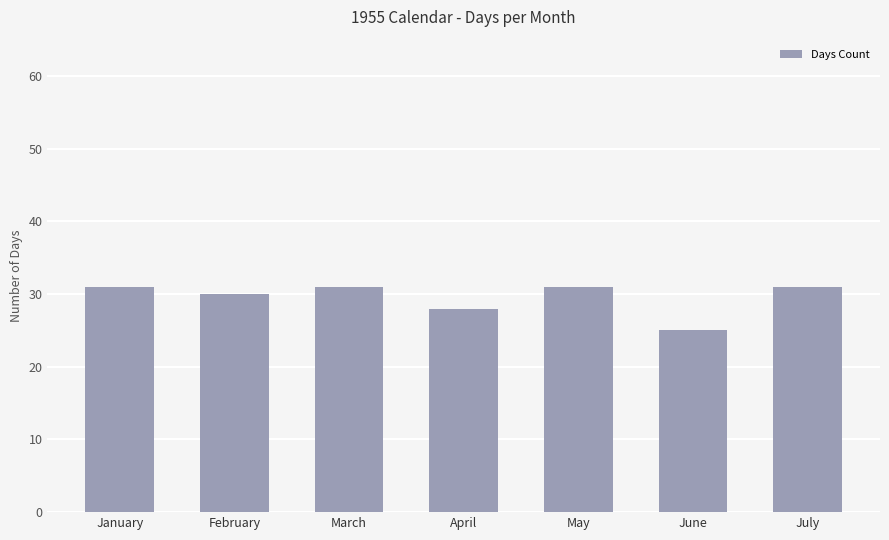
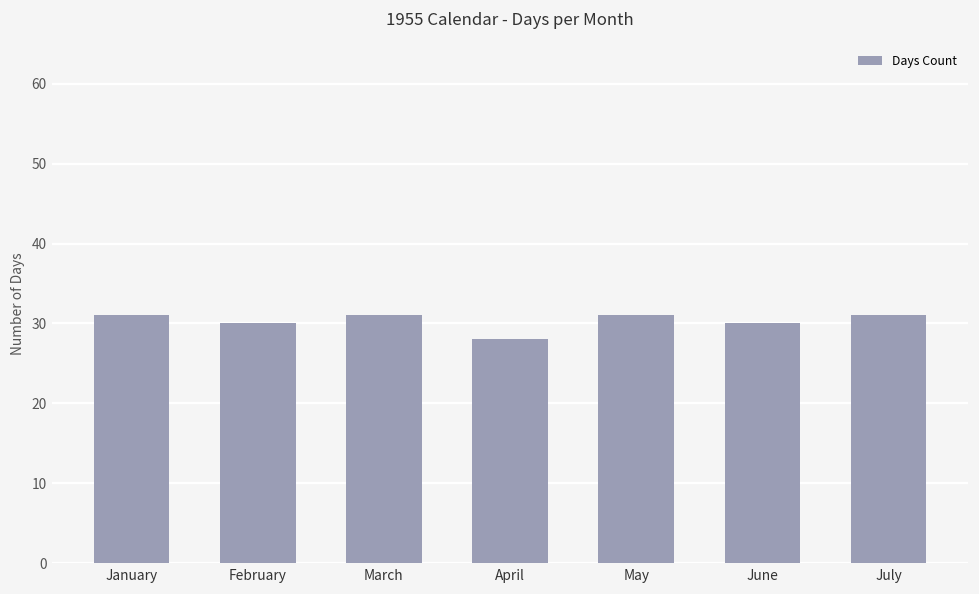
June: 25 -> 30
